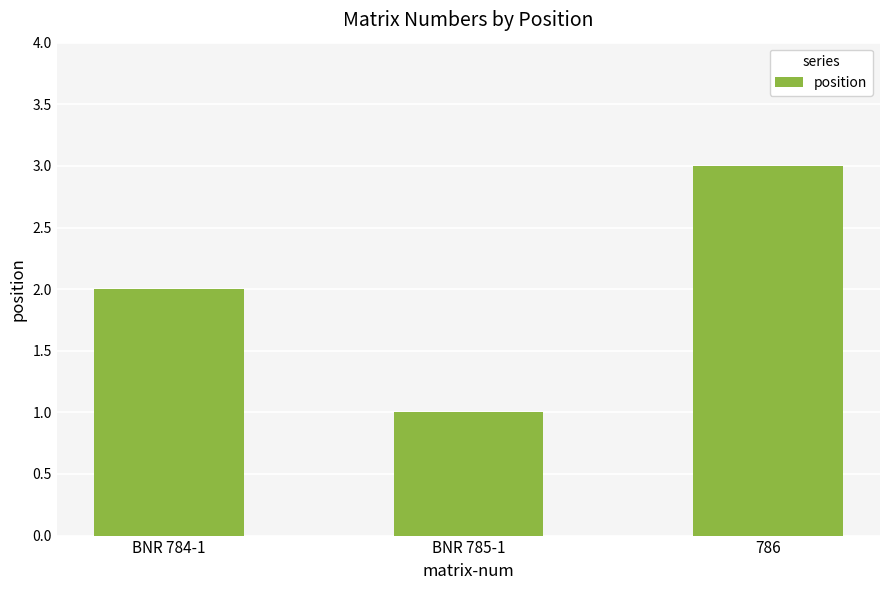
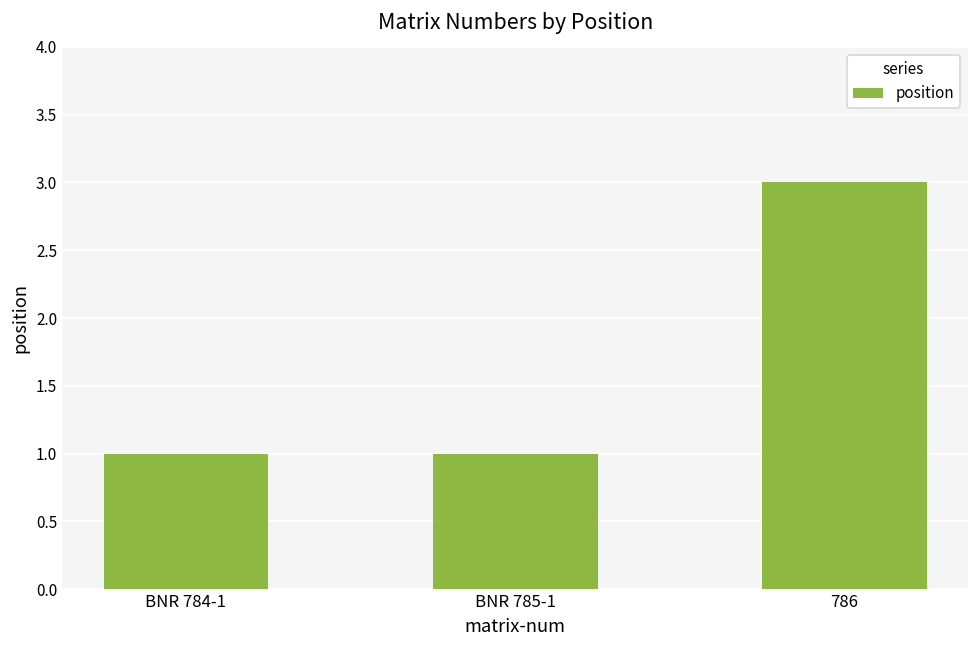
BNR 784-1: 2 -> 1
